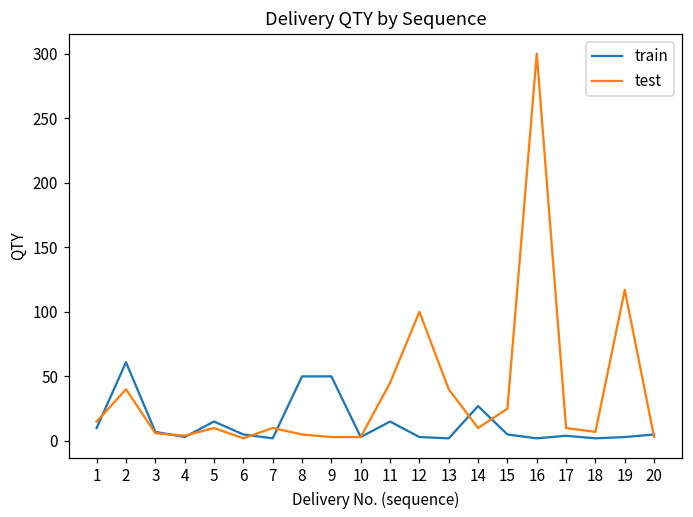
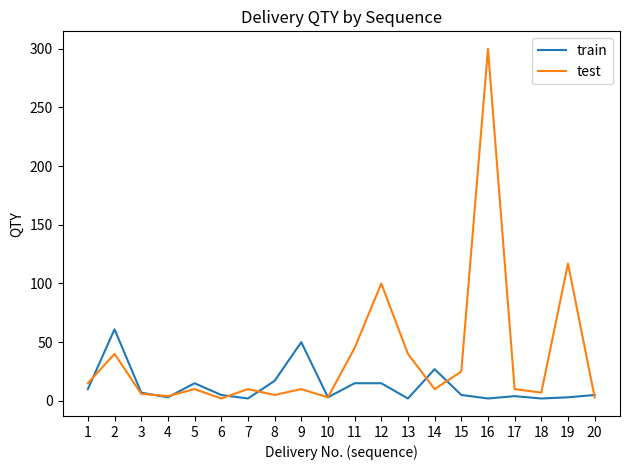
train, 8: 50 -> 17
test, 9: 3 -> 10
train, 12: 3 -> 15
